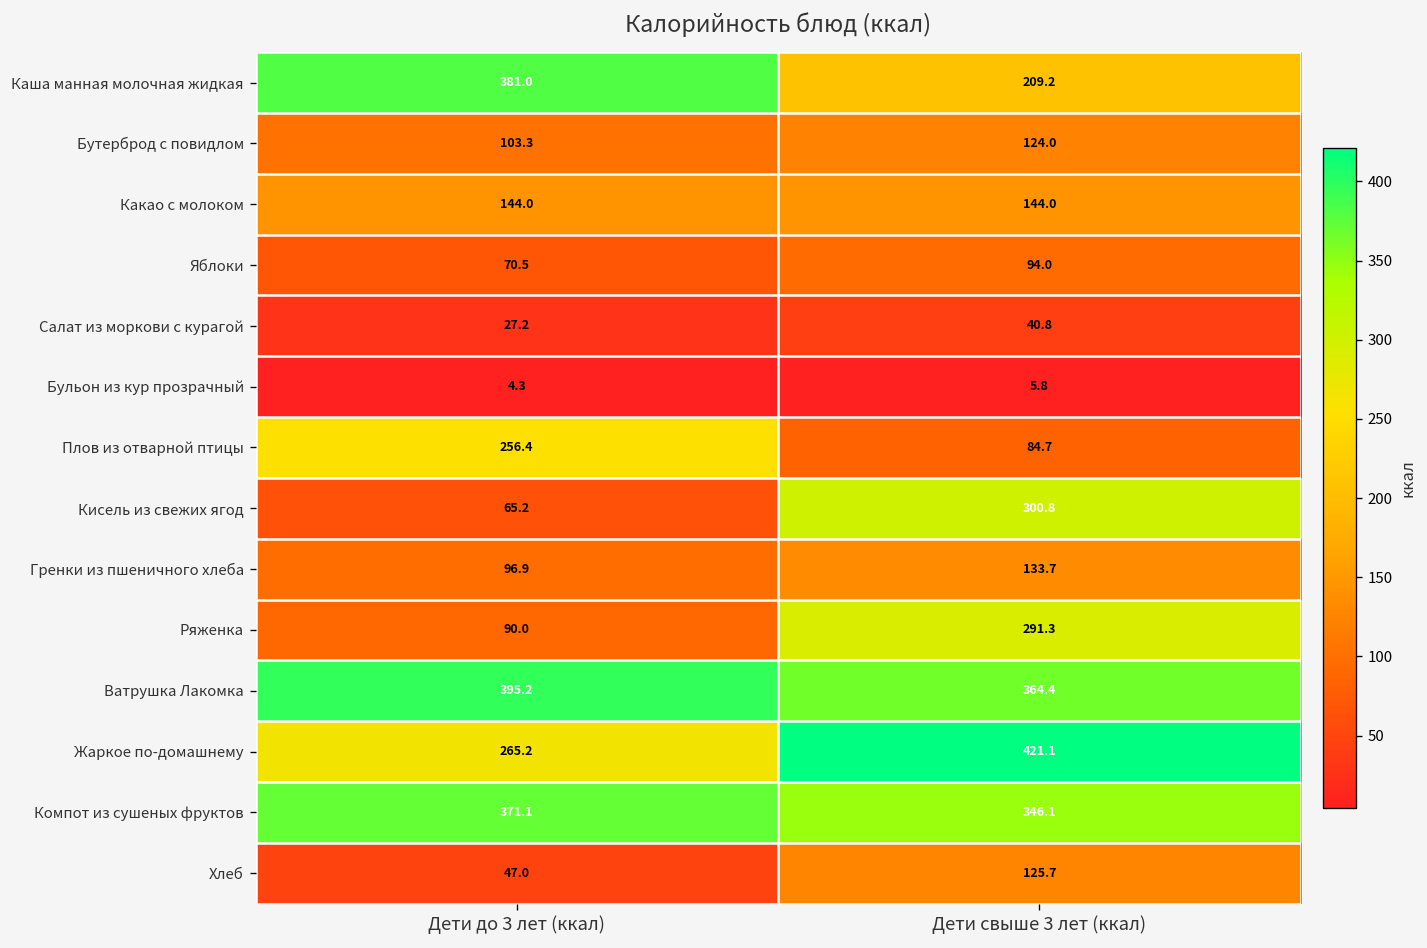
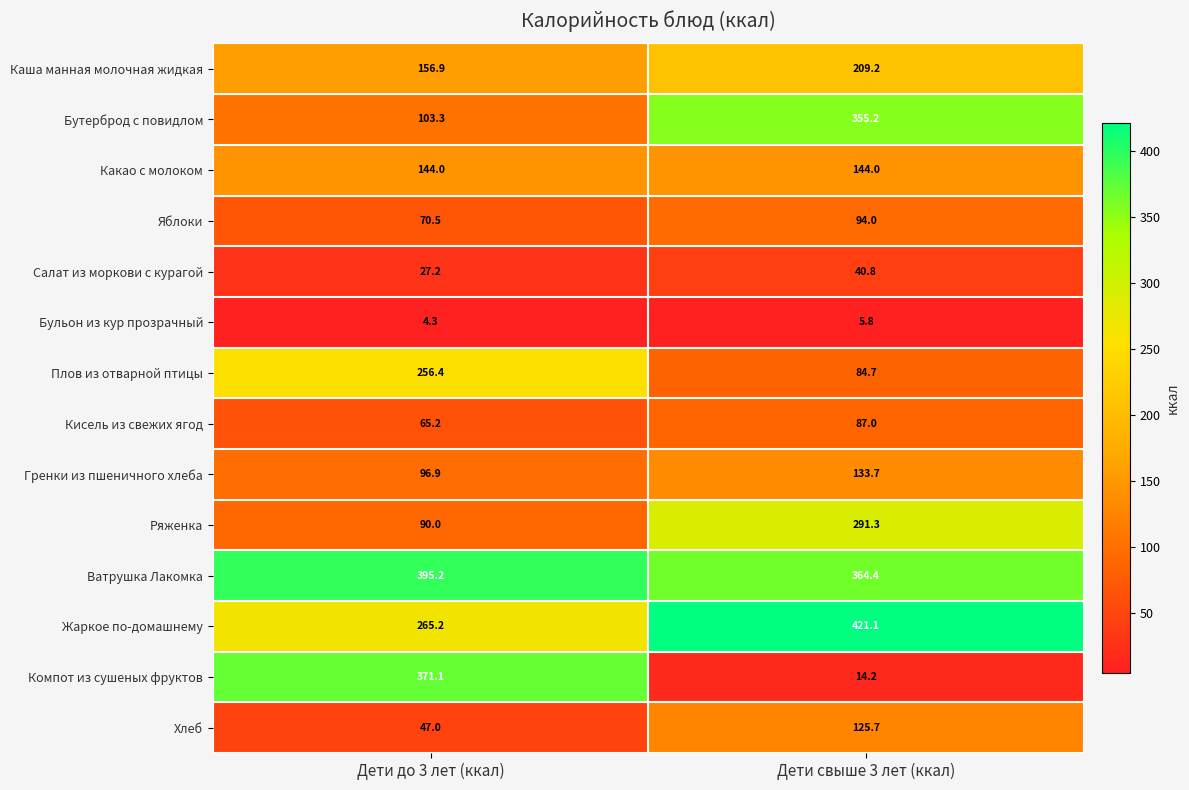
Каша манная молочная жидкая, Дети до 3 лет (ккал): 381.0 -> 156.9
Бутерброд с повидлом, Дети свыше 3 лет (ккал): 124.0 -> 355.2
Кисель из свежих ягод, Дети свыше 3 лет (ккал): 300.8 -> 87.0
Компот из сушеных фруктов, Дети свыше 3 лет (ккал): 346.1 -> 14.2
